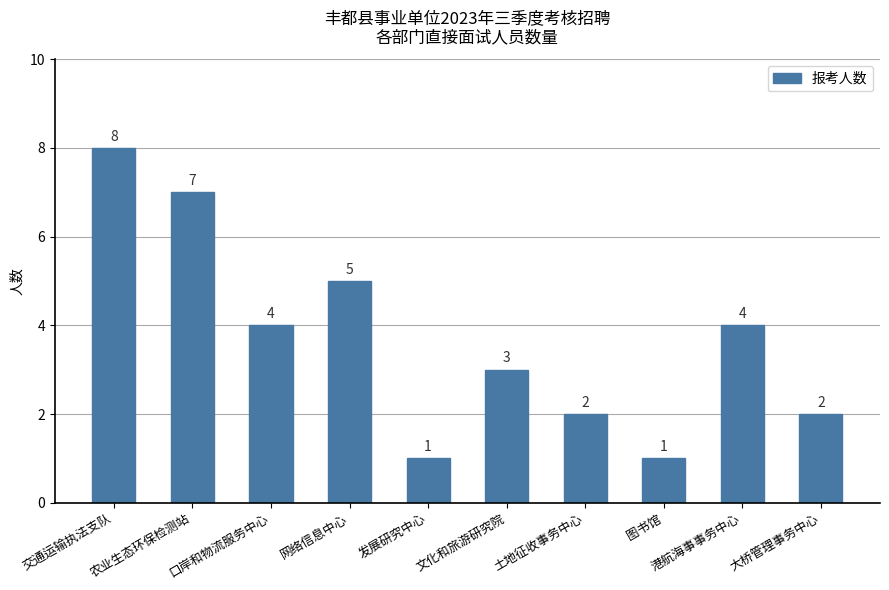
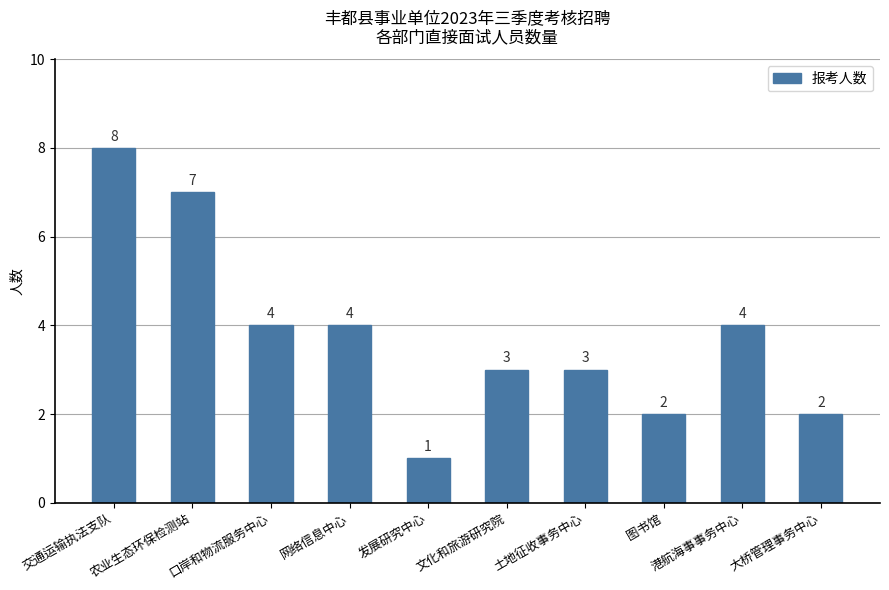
网络信息中心: 5 -> 4
土地征收事务中心: 2 -> 3
图书馆: 1 -> 2
